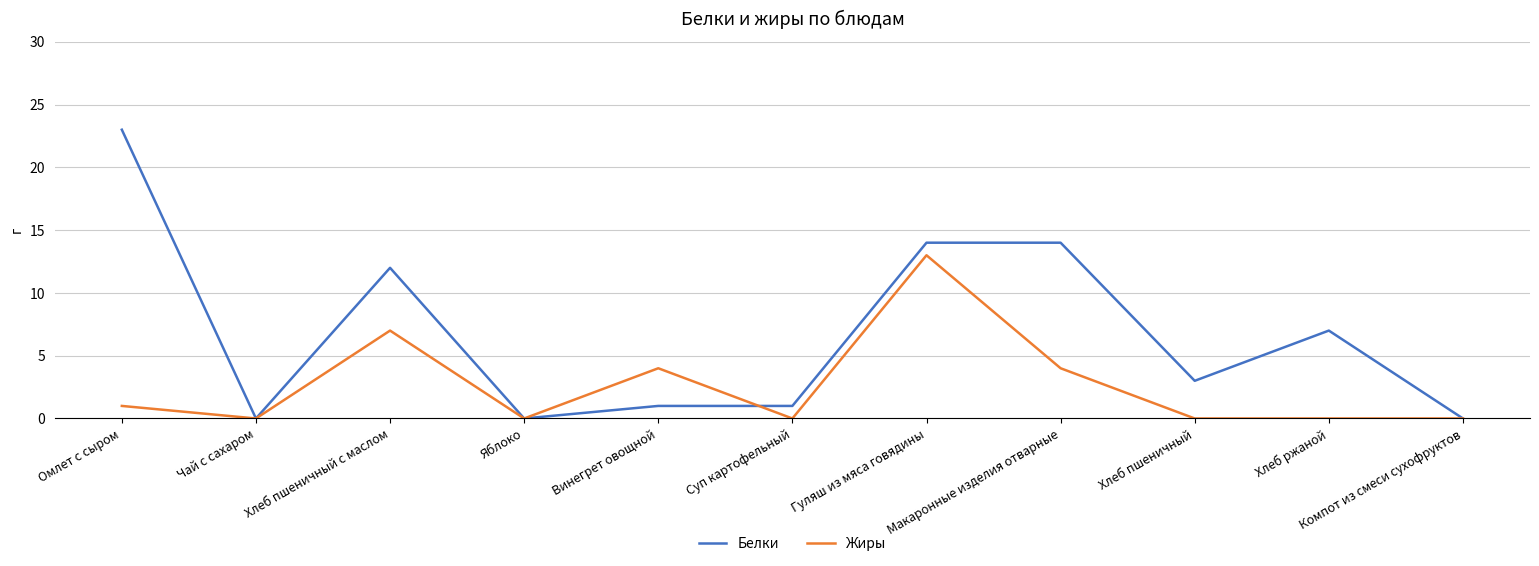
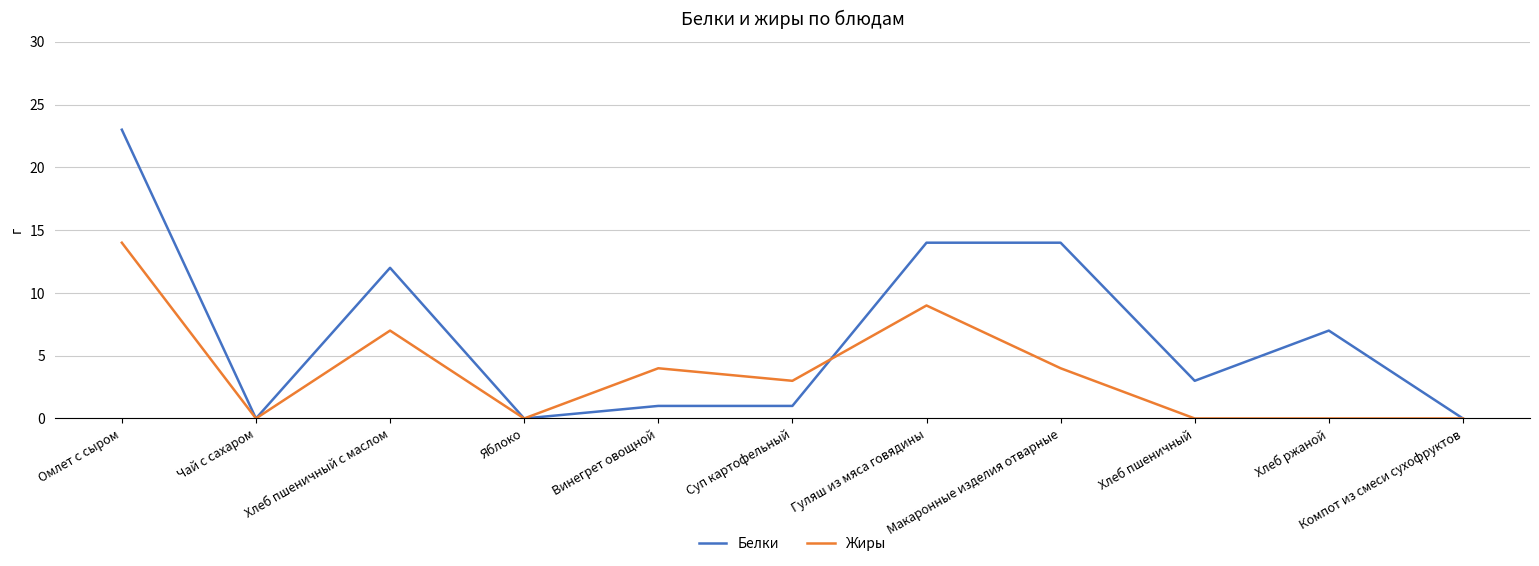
Жиры, Омлет с сыром: 1 -> 14
Жиры, Суп картофельный: 0 -> 3
Жиры, Гуляш из мяса говядины: 13 -> 9
